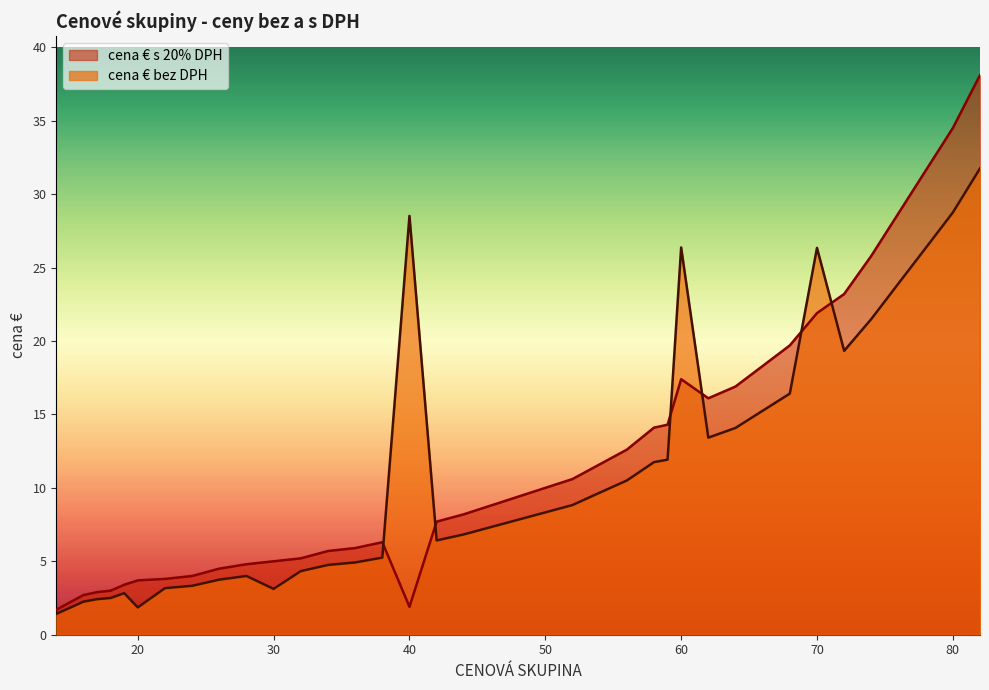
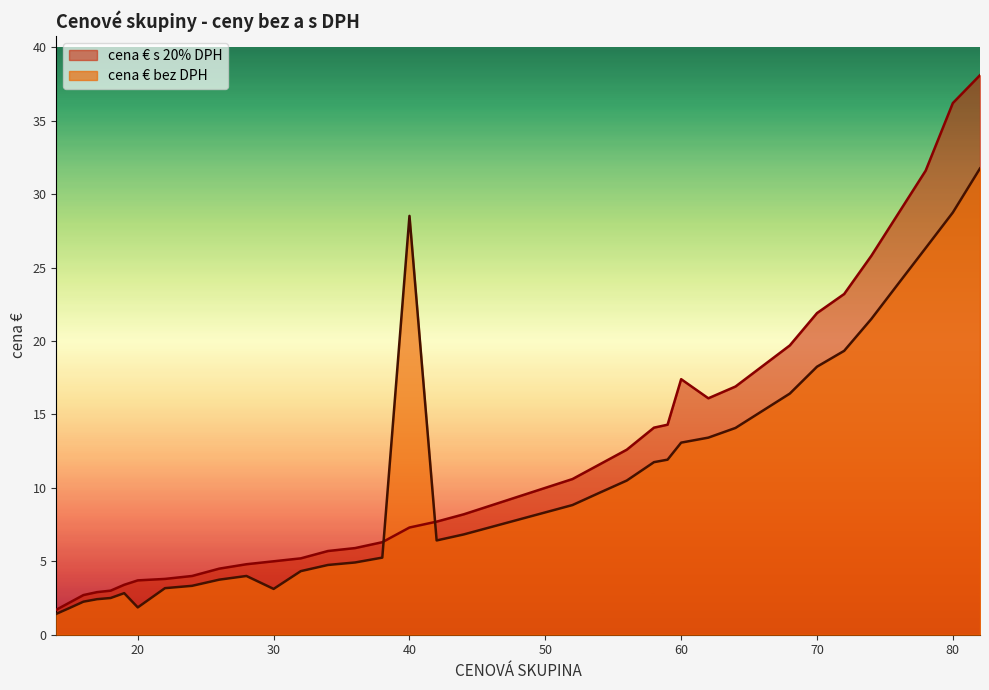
cena € s 20% DPH, 40: 1.9 -> 7.3
cena € bez DPH, 60: 26.4 -> 13.1
cena € bez DPH, 70: 26.3 -> 18.3
cena € s 20% DPH, 80: 34.5 -> 36.2
